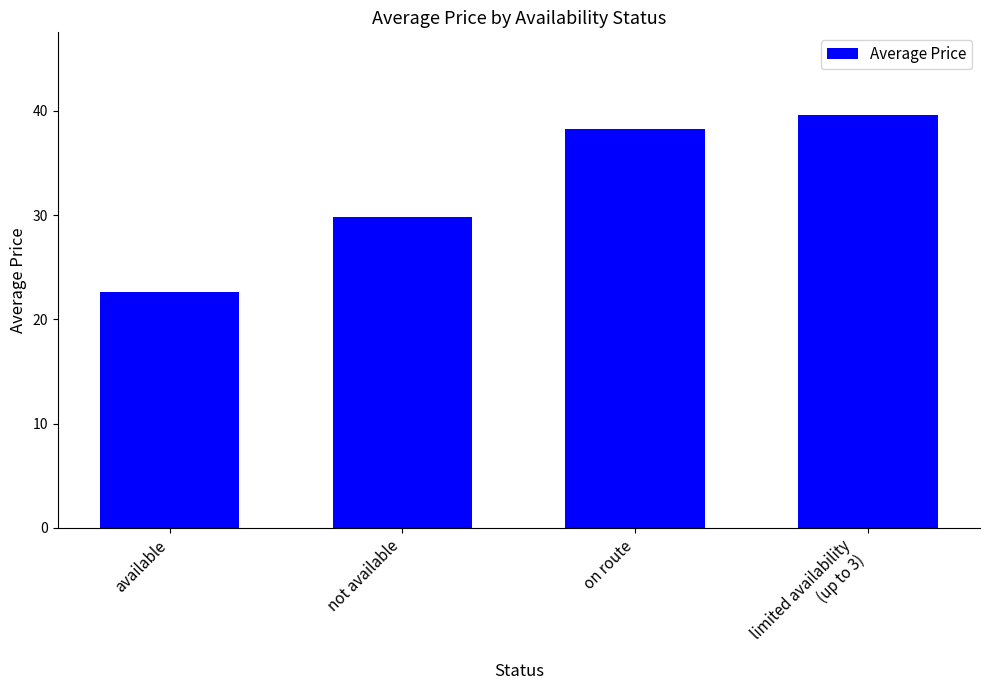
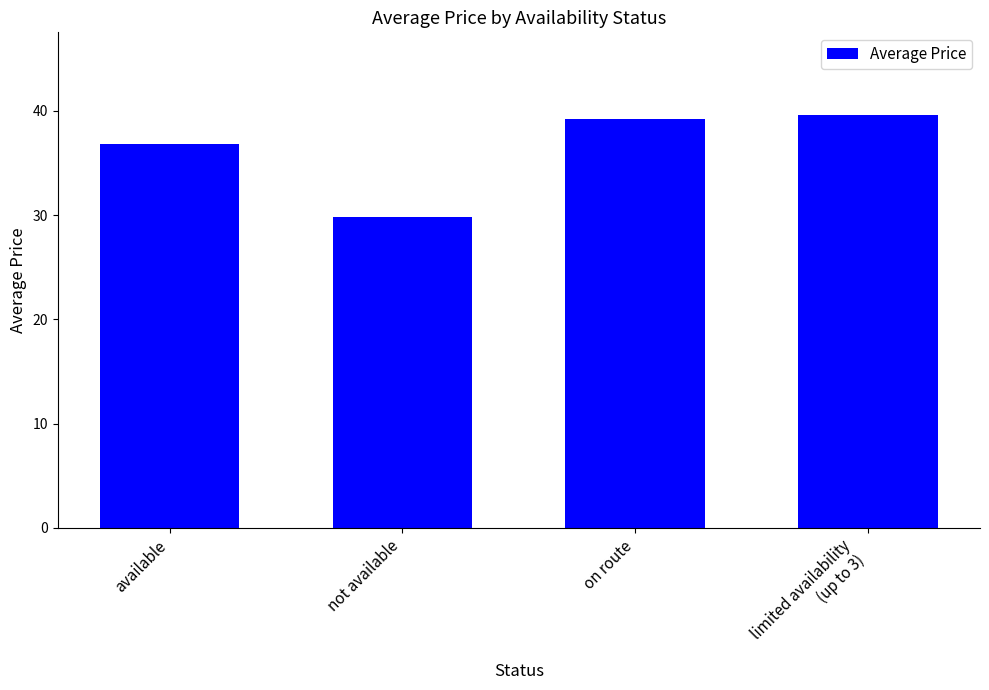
available: 22.7 -> 36.9
on route: 38.3 -> 39.2
